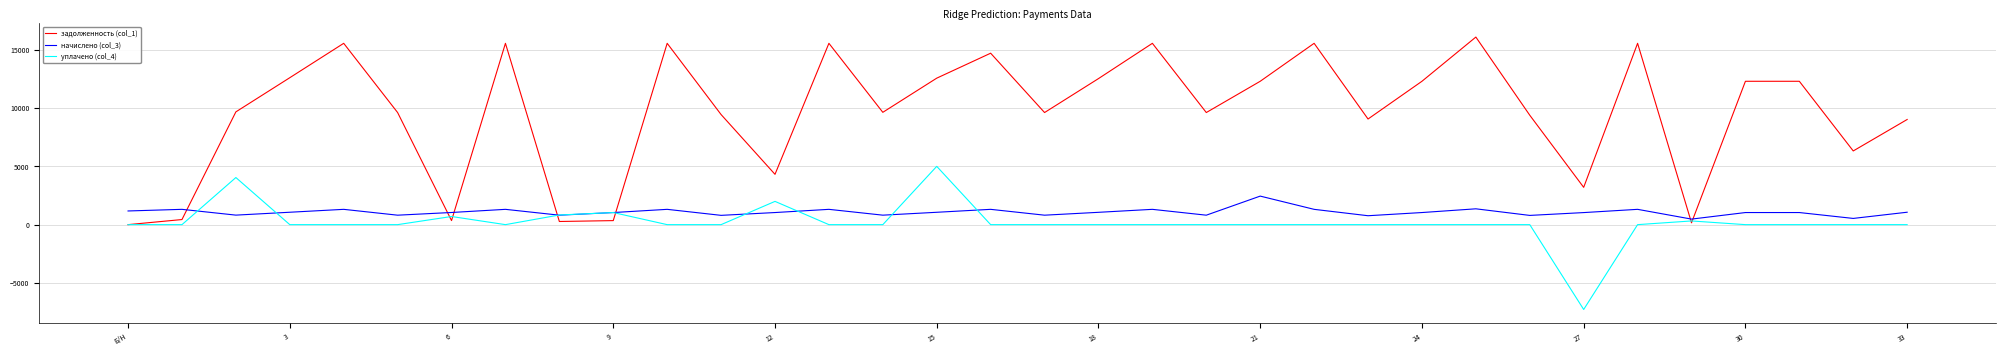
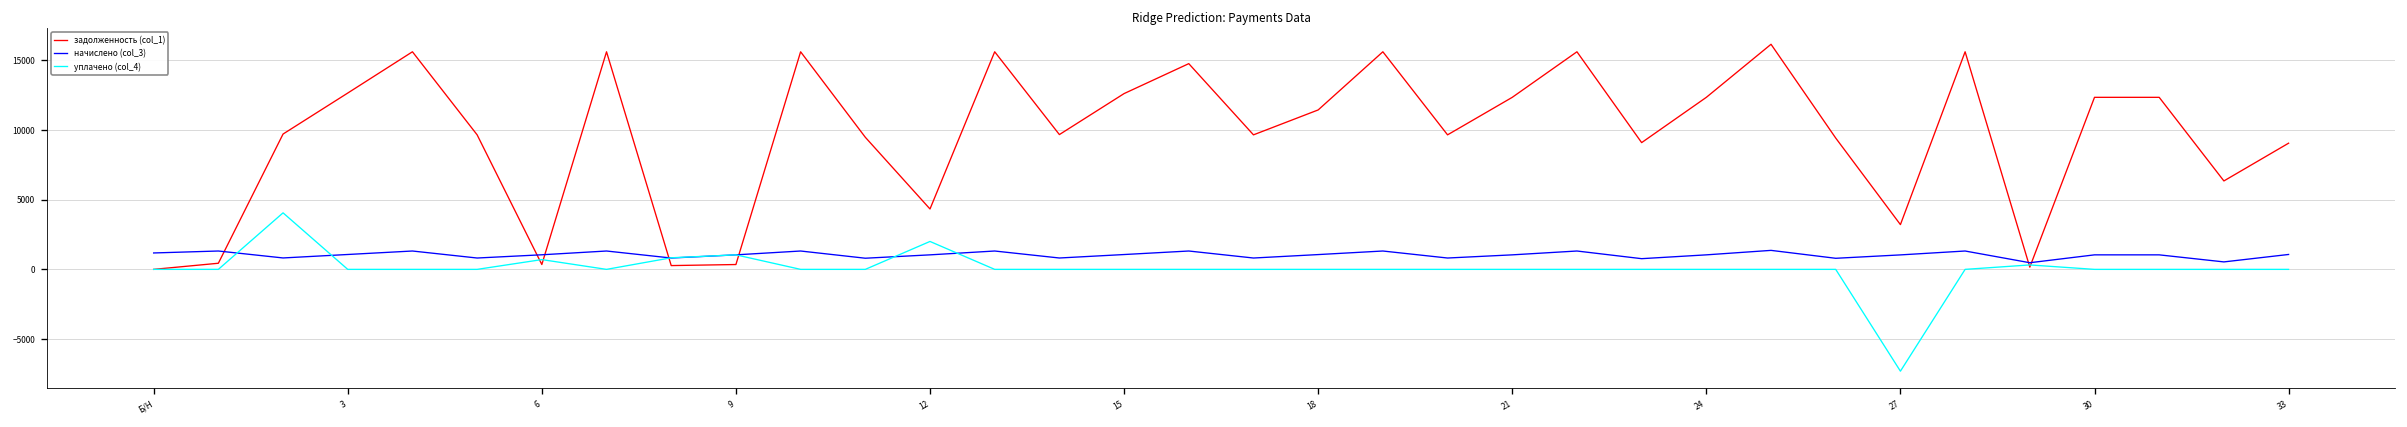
уплачено (col_4), 15: 5000 -> 0
задолженность (col_1), 18: 12600 -> 11400
начислено (col_3), 21: 2500 -> 1000
